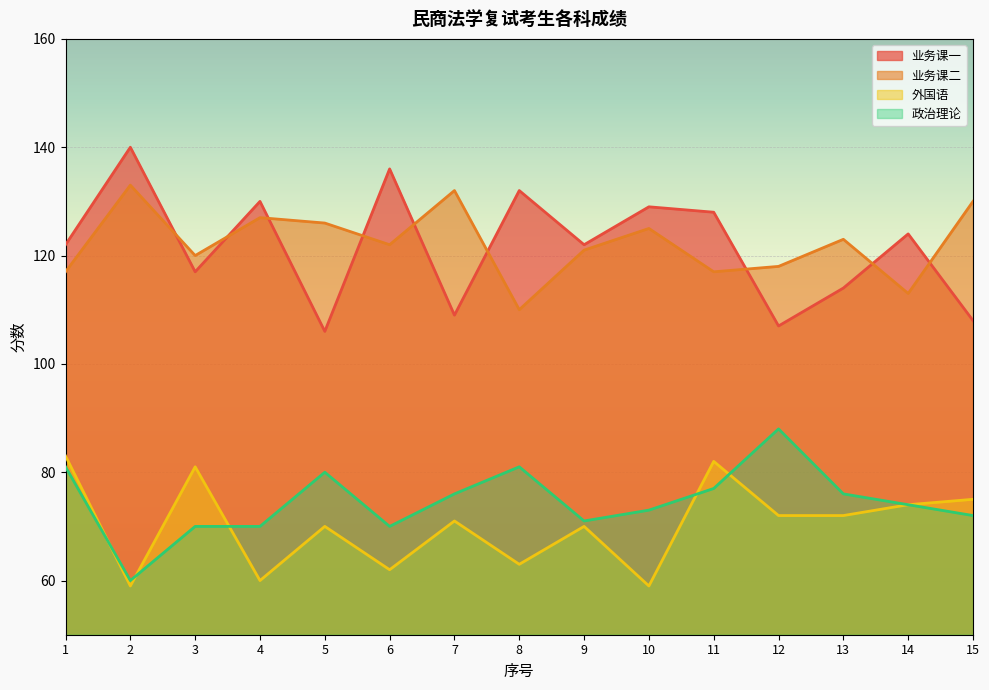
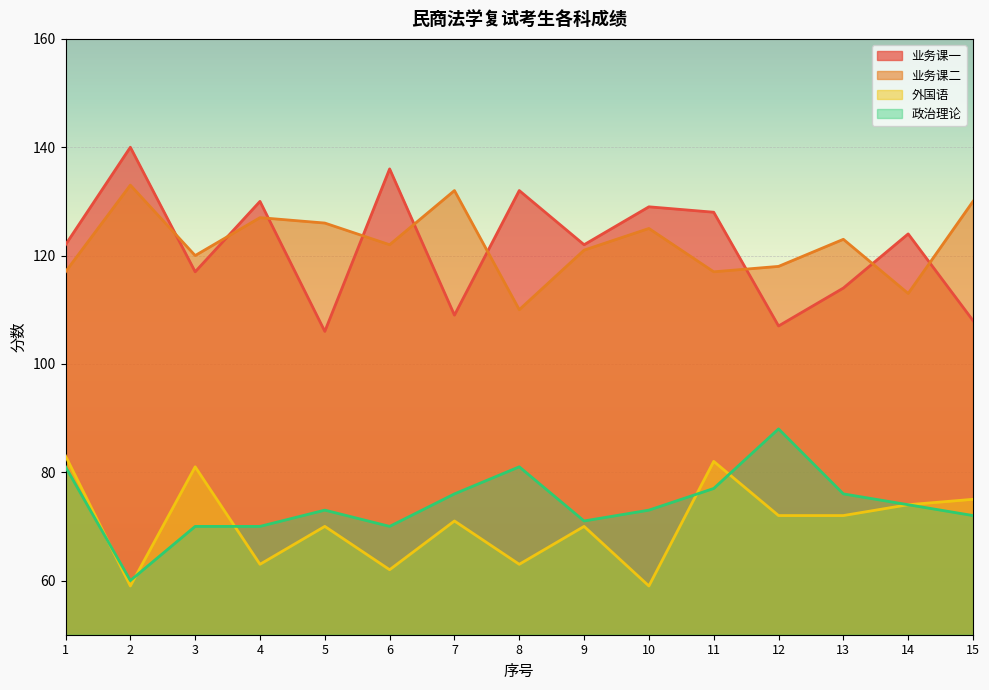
外国语, 4: 60 -> 63
政治理论, 5: 80 -> 73
